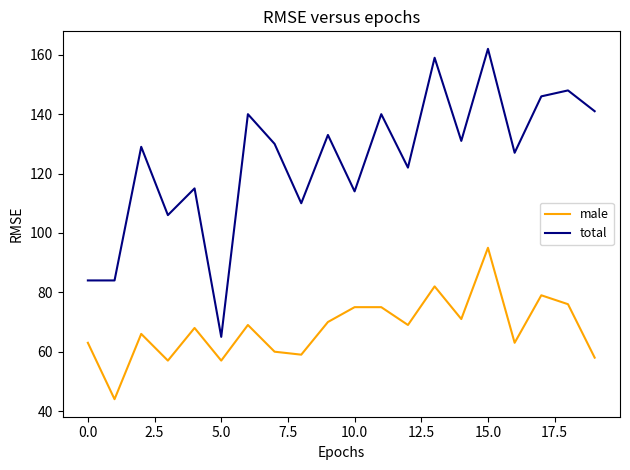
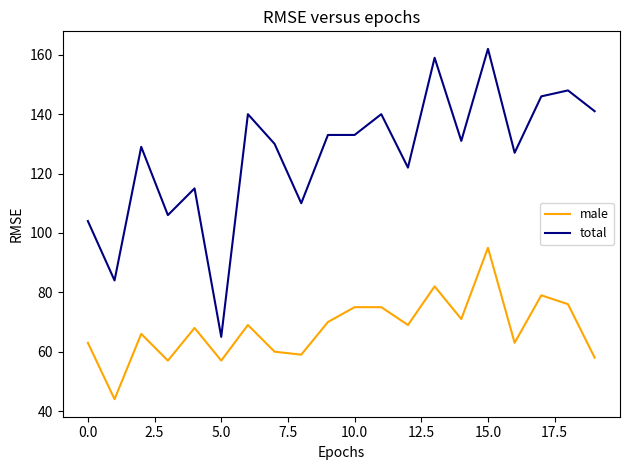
total, 0.0: 84 -> 104
total, 10.0: 114 -> 133
